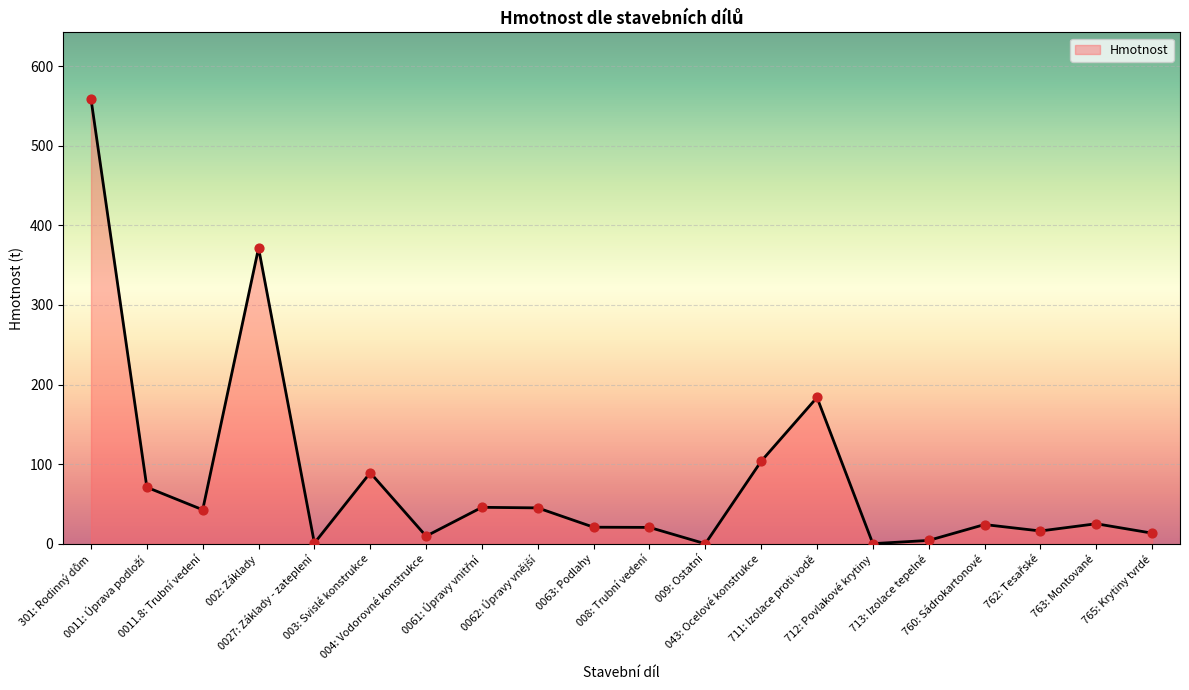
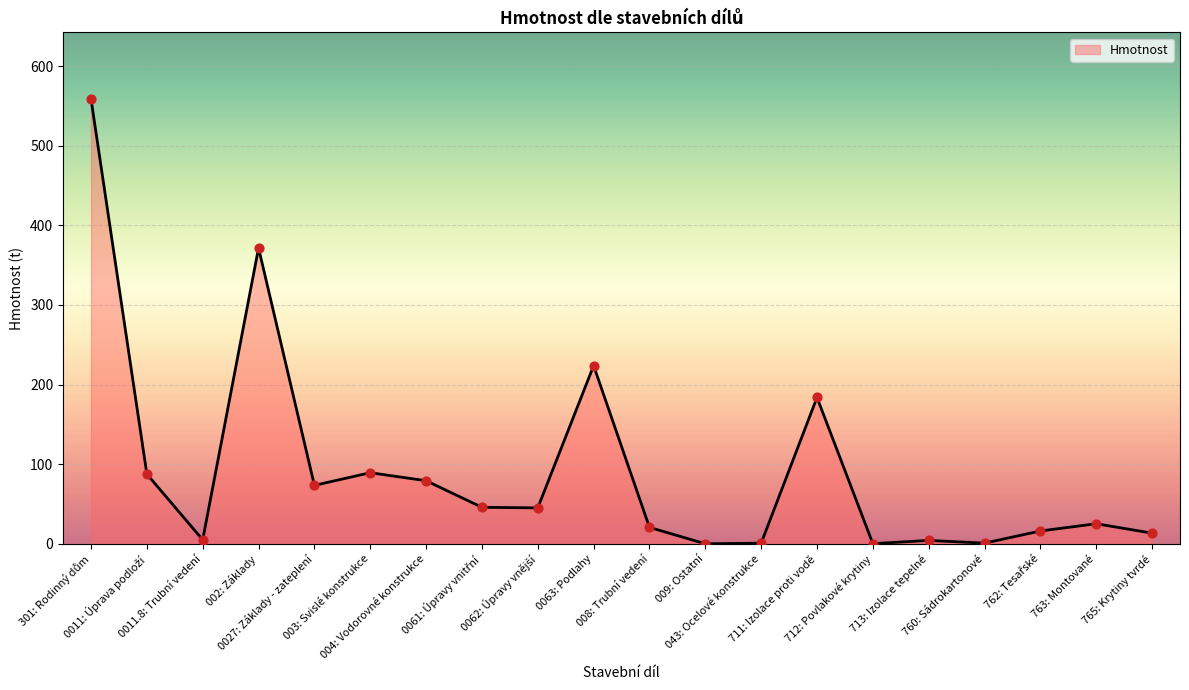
0011: Úprava podloží: 70 -> 90
0011.8: Trubní vedení: 40 -> 0
0027: Základy - zateplení: 0 -> 70
004: Vodorovné konstrukce: 10 -> 80
0063: Podlahy: 20 -> 220
043: Ocelové konstrukce: 100 -> 0
760: Sádrokartonové: 20 -> 0
